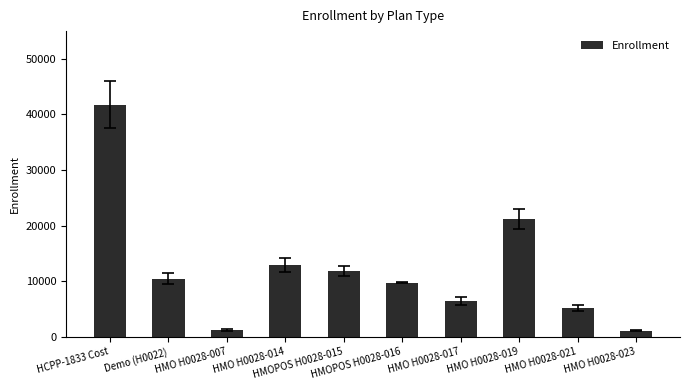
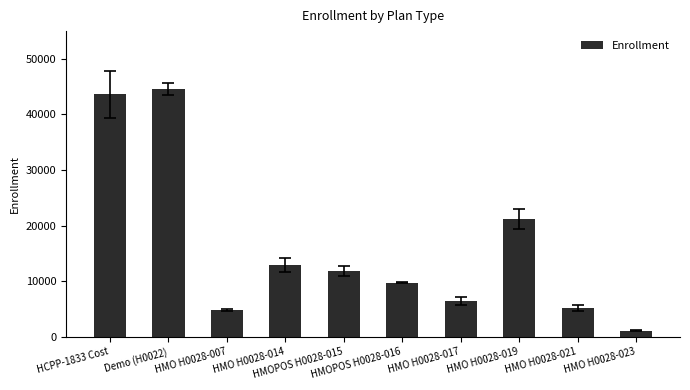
Enrollment, HCPP-1833 Cost: 42000 -> 44000
Enrollment, Demo (H0022): 10000 -> 45000
Enrollment, HMO H0028-007: 1000 -> 5000
